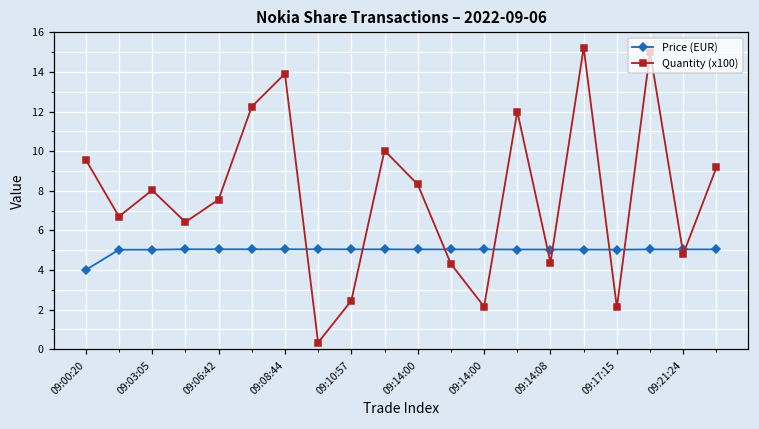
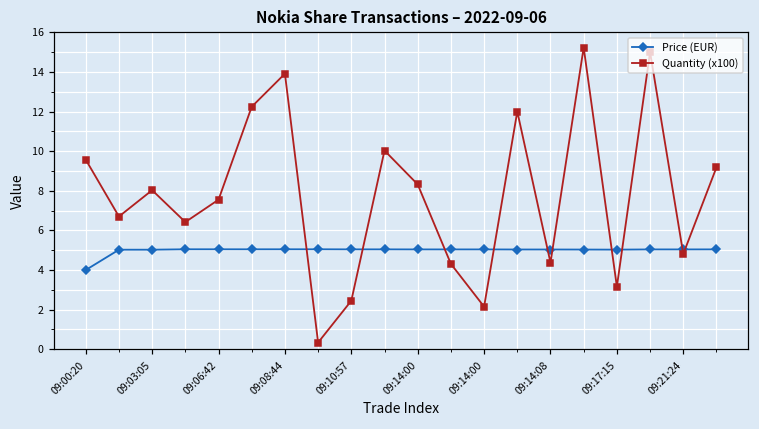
Quantity (x100), 09:17:15: 2.1 -> 3.2
